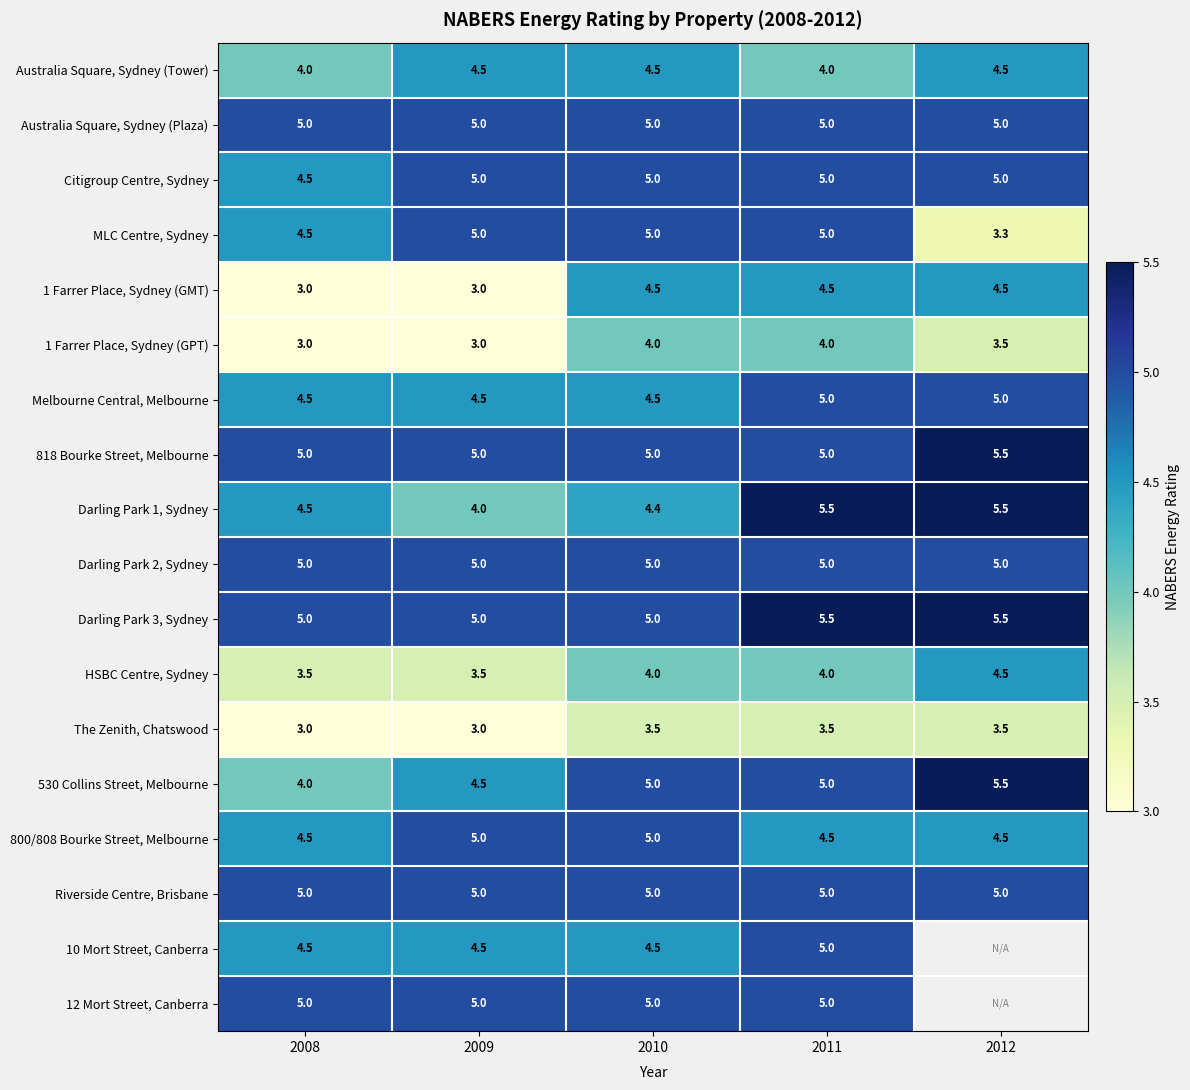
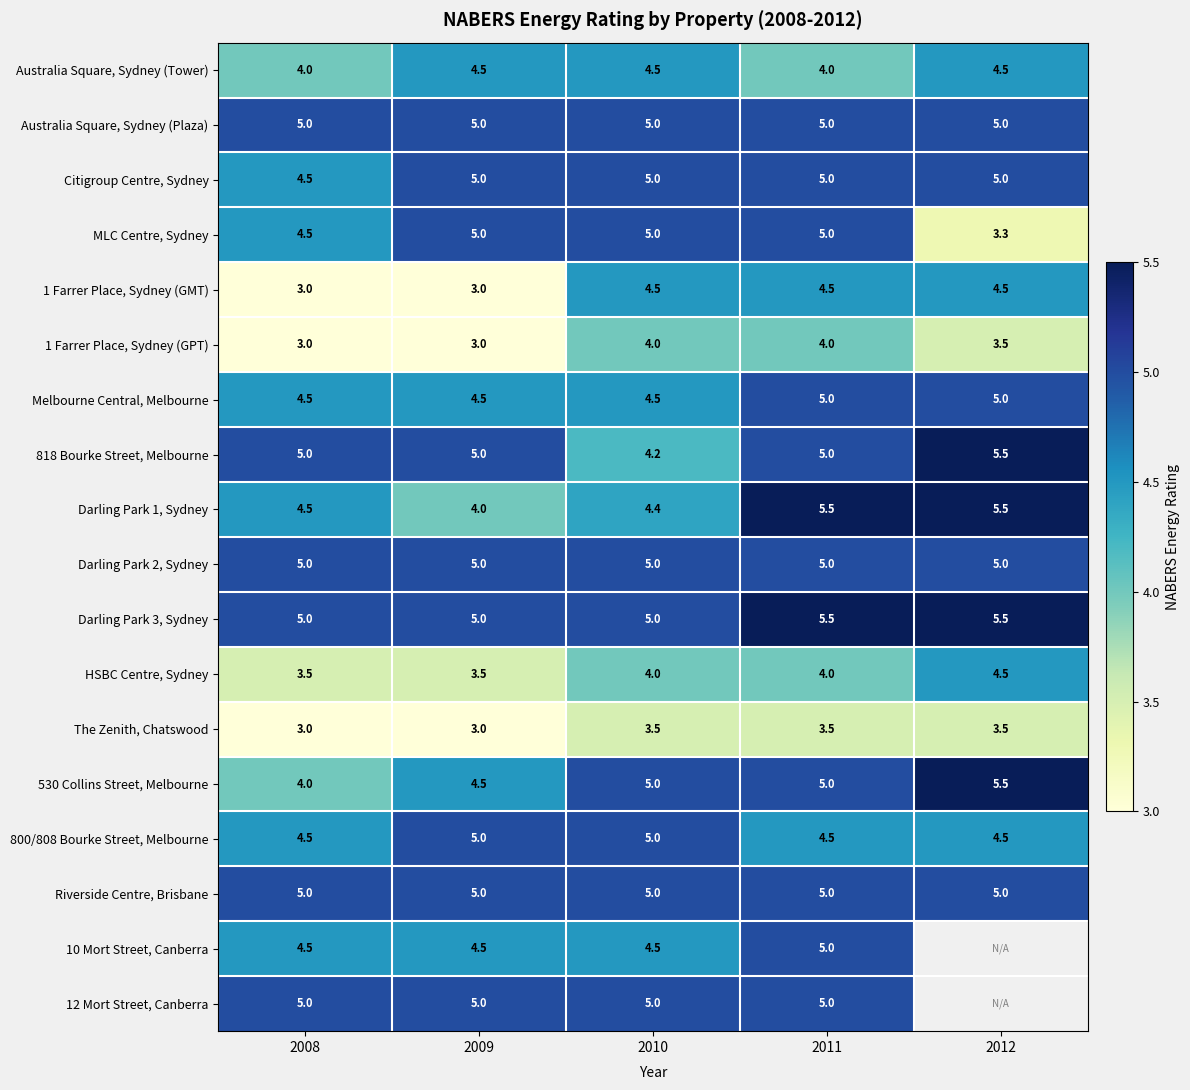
818 Bourke Street, Melbourne, 2010: 5.0 -> 4.2
